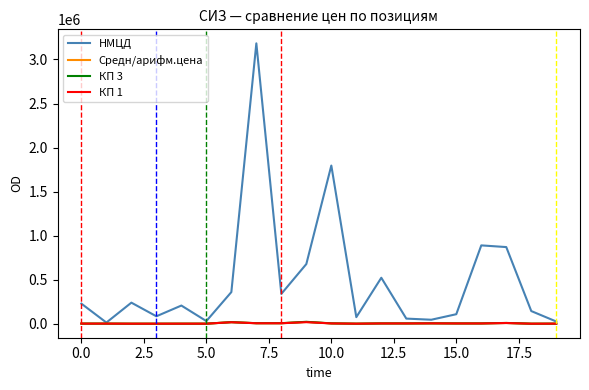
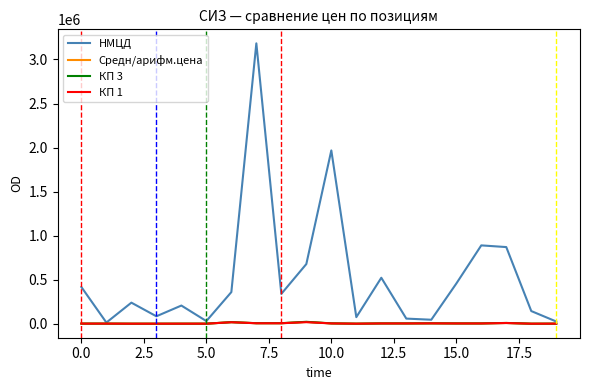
НМЦД, 0.0: 200000 -> 400000
НМЦД, 10.0: 1800000 -> 2000000
НМЦД, 15.0: 100000 -> 500000
